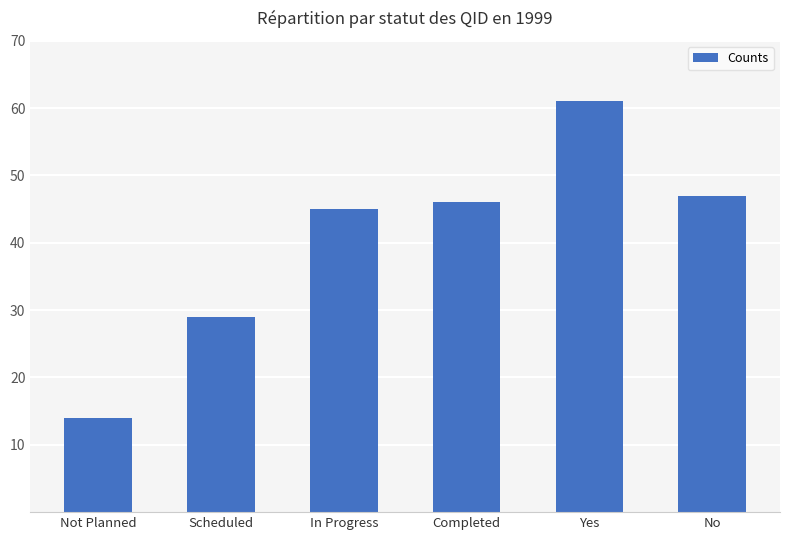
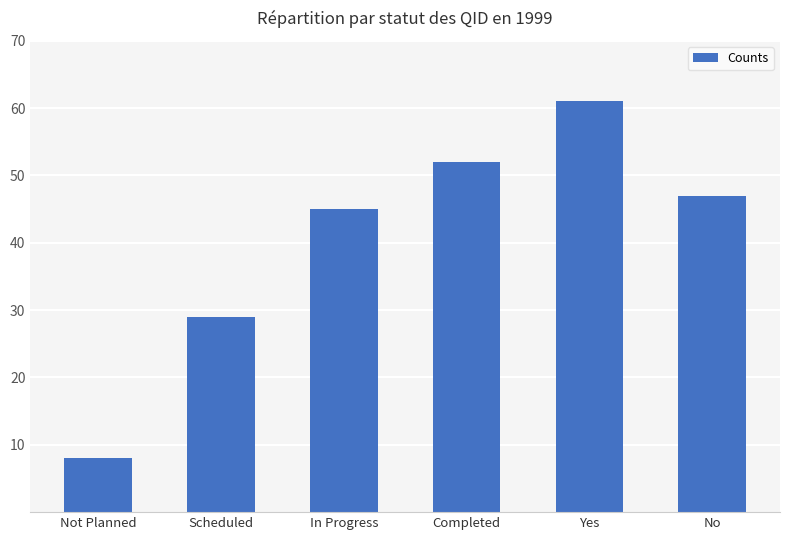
Not Planned: 14 -> 8
Completed: 46 -> 52
